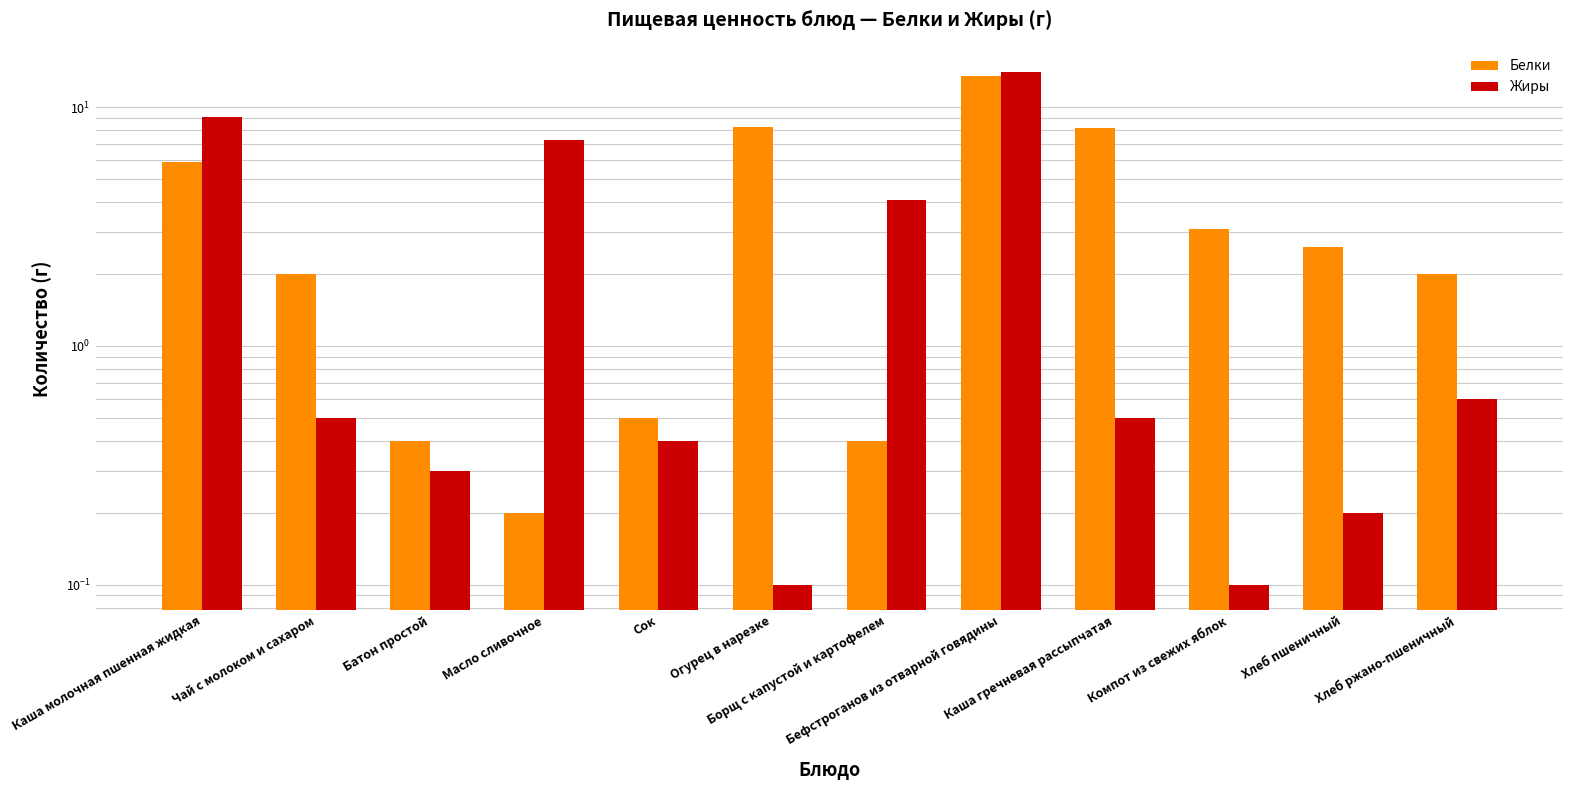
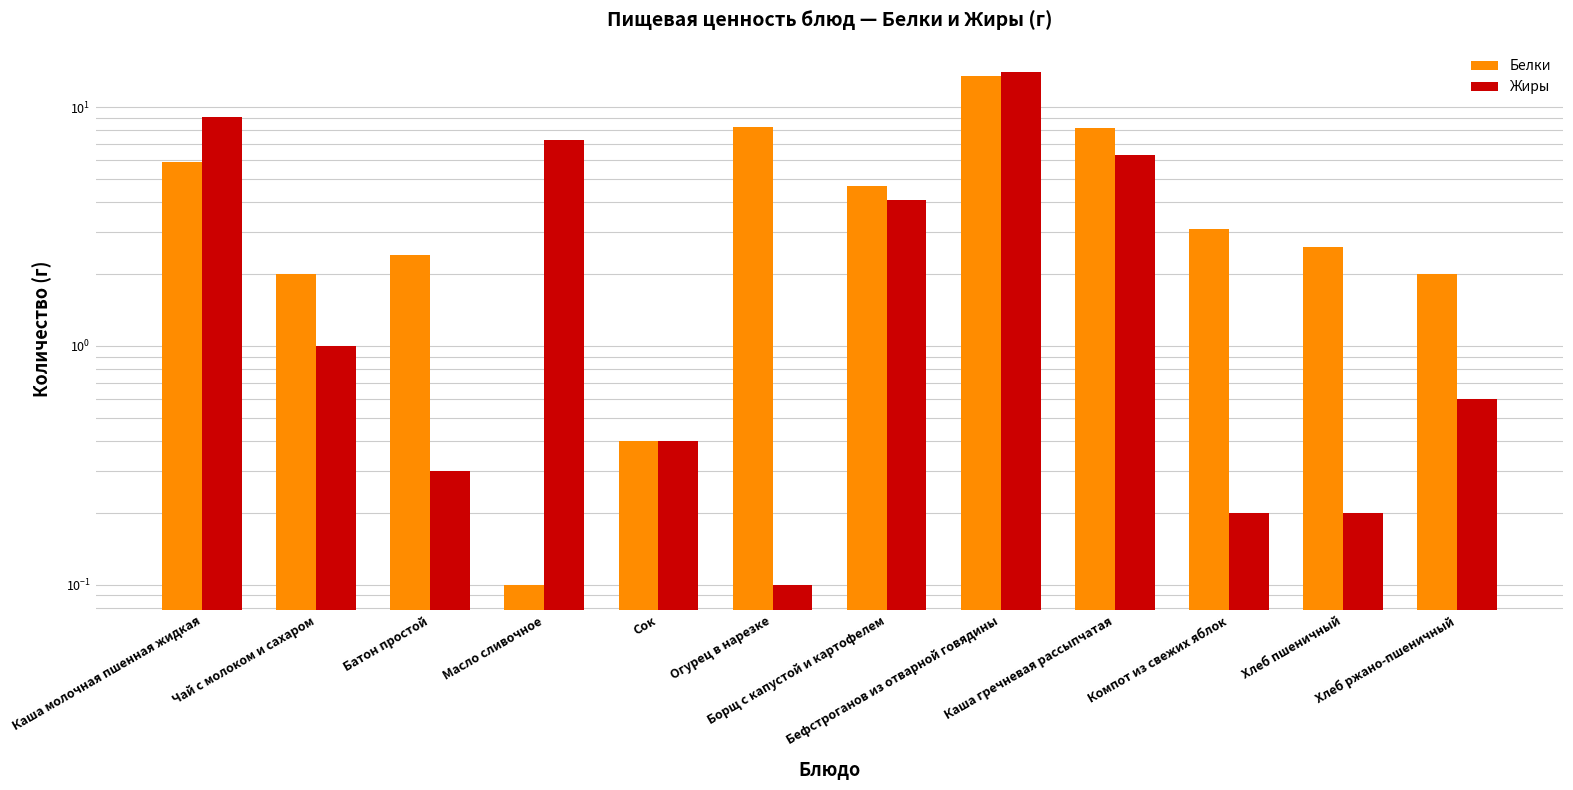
Жиры, Чай с молоком и сахаром: 0.5 -> 1.0
Белки, Батон простой: 0.4 -> 2.4
Белки, Масло сливочное: 0.2 -> 0.1
Белки, Сок: 0.5 -> 0.4
Белки, Борщ с капустой и картофелем: 0.4 -> 4.7
Жиры, Каша гречневая рассыпчатая: 0.5 -> 6.3
Жиры, Компот из свежих яблок: 0.1 -> 0.2
